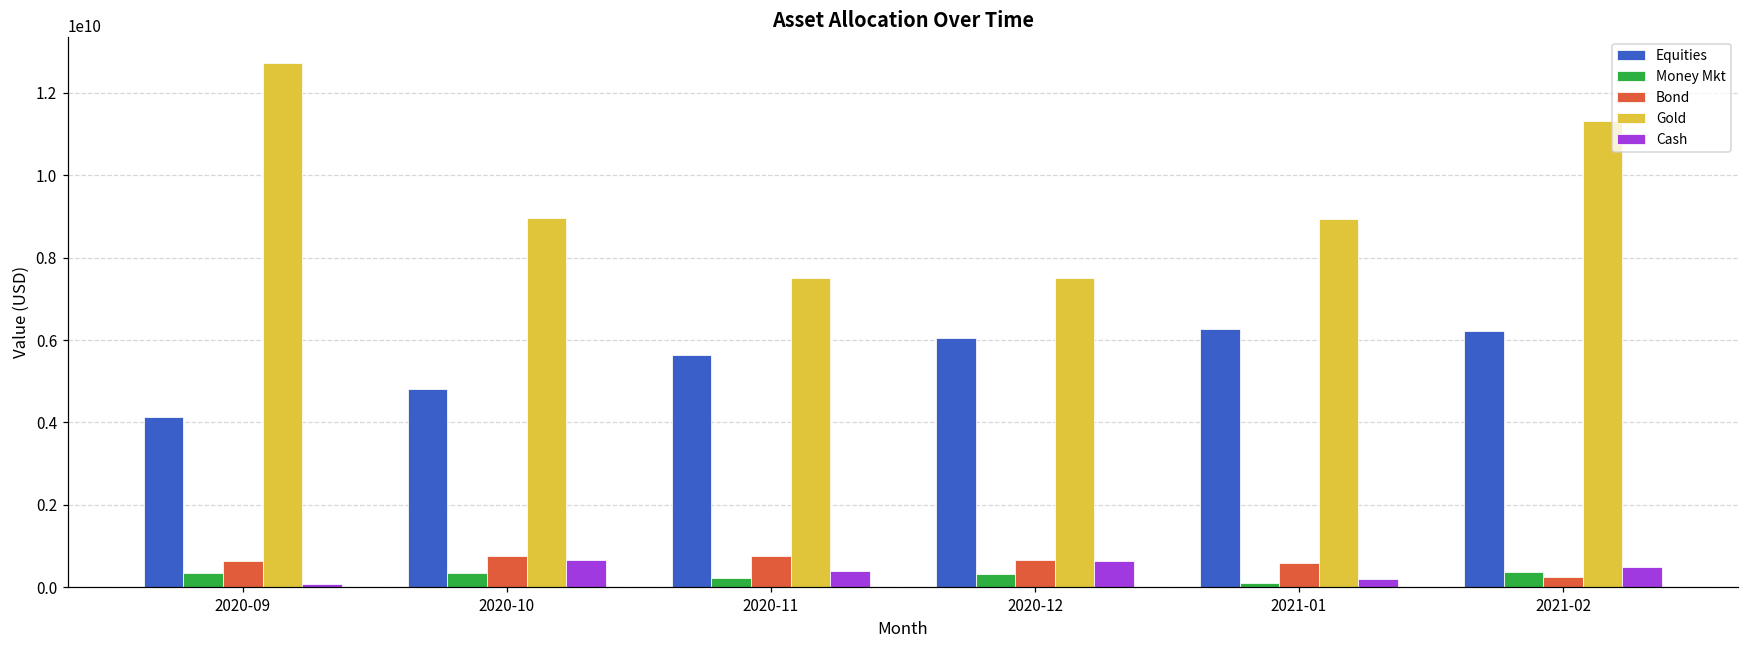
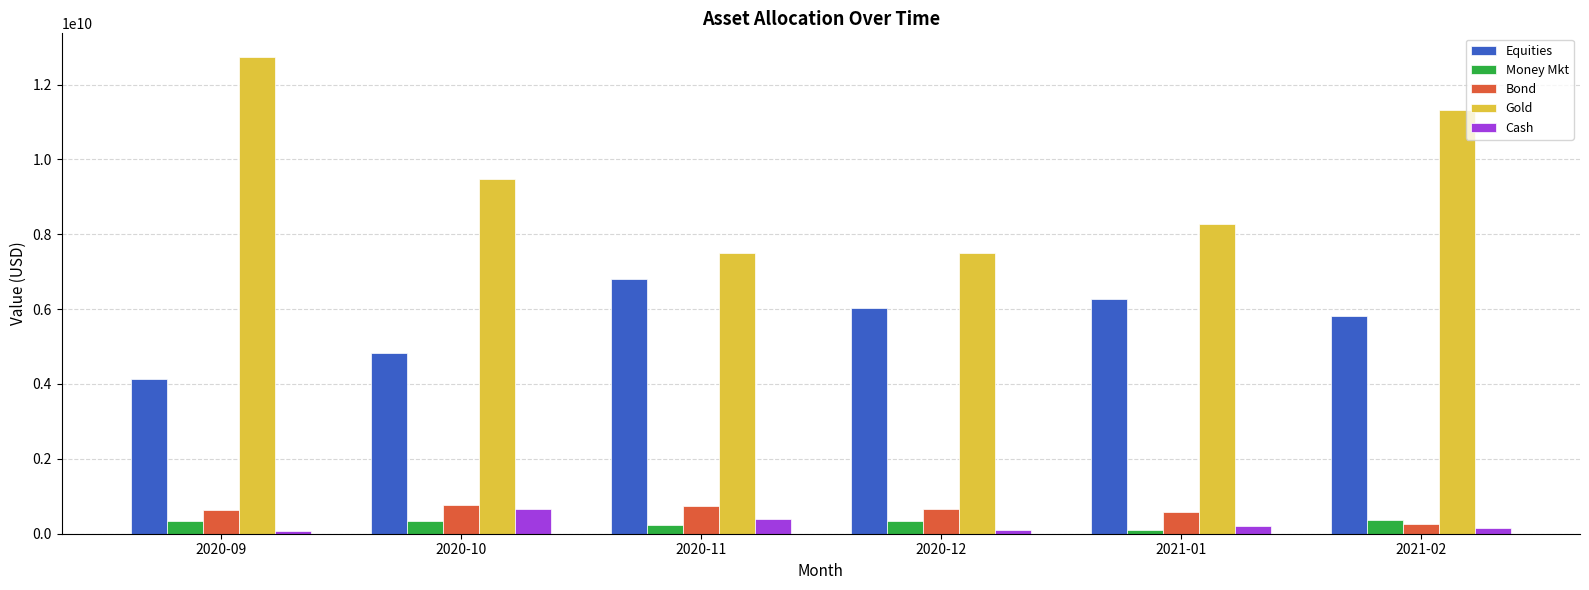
Gold, 2020-10: 9000000000 -> 9500000000
Equities, 2020-11: 5600000000 -> 6800000000
Cash, 2020-12: 600000000 -> 100000000
Gold, 2021-01: 8900000000 -> 8300000000
Equities, 2021-02: 6200000000 -> 5800000000
Cash, 2021-02: 500000000 -> 200000000
